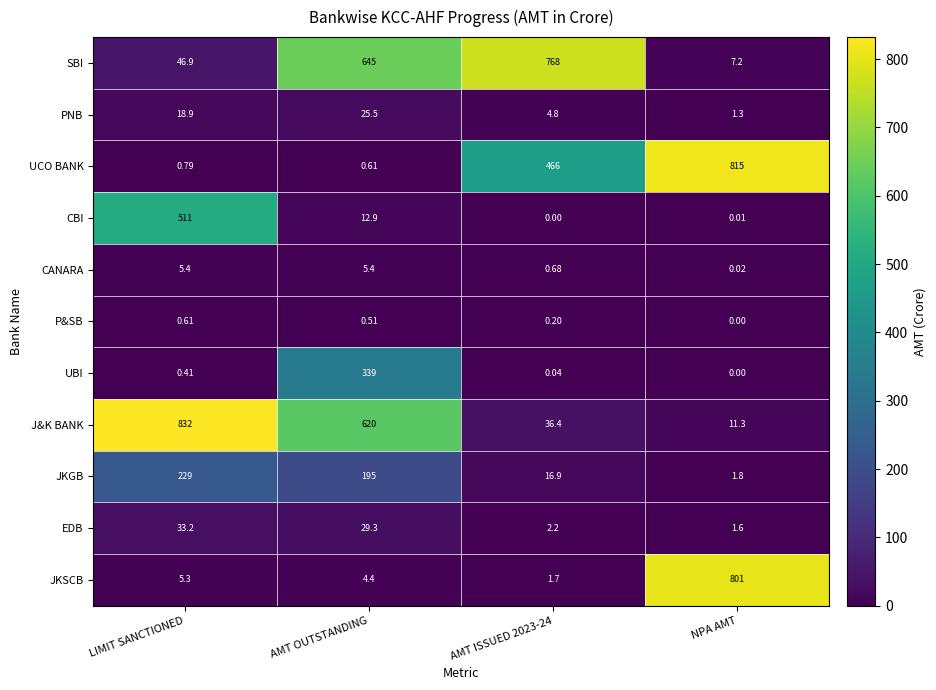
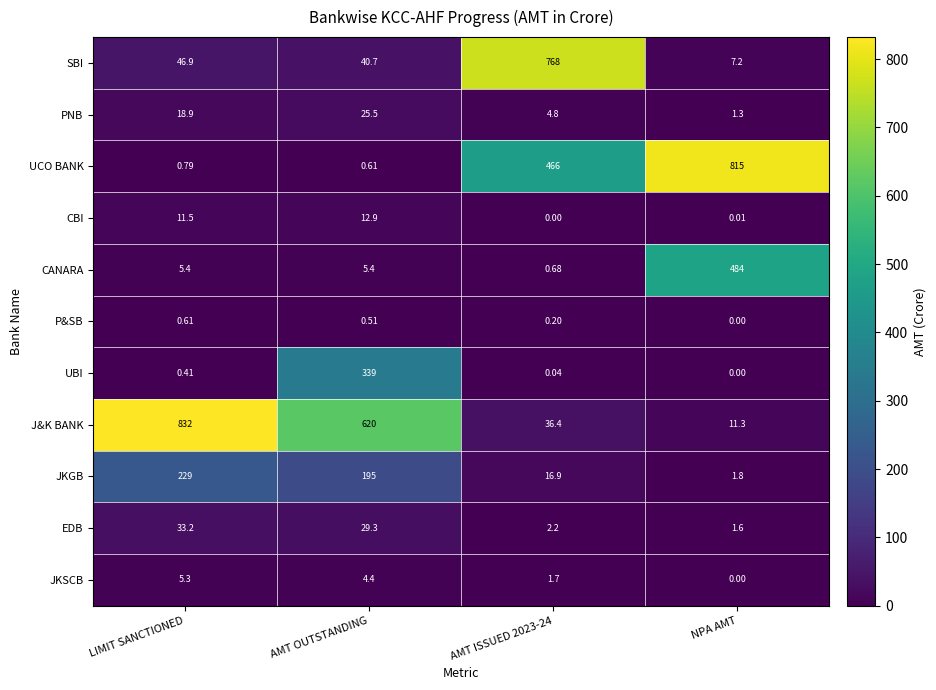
SBI, AMT OUTSTANDING: 645 -> 40.7
CBI, LIMIT SANCTIONED: 511 -> 11.5
CANARA, NPA AMT: 0.02 -> 484
JKSCB, NPA AMT: 801 -> 0.00
